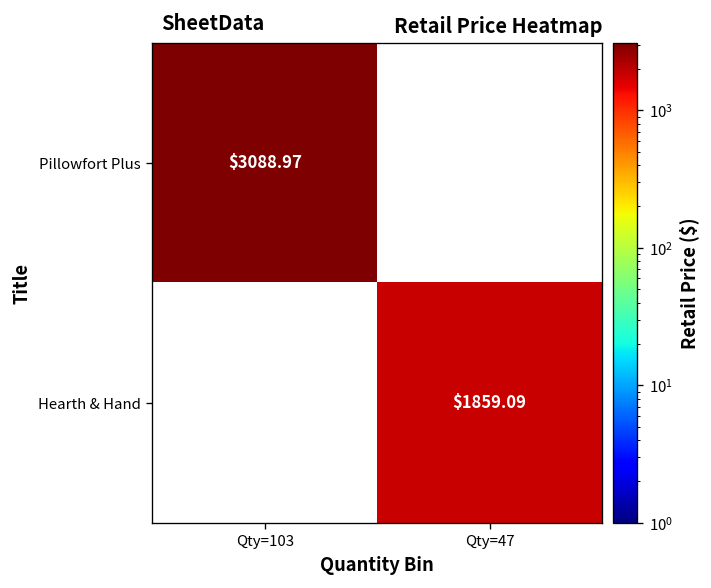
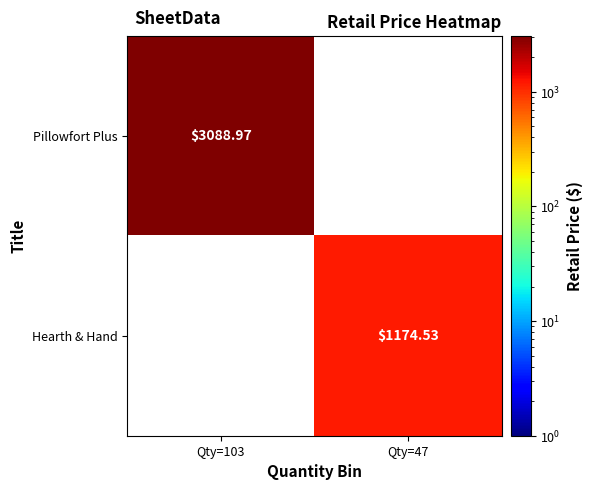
Hearth & Hand, Qty=47: $1859.09 -> $1174.53
